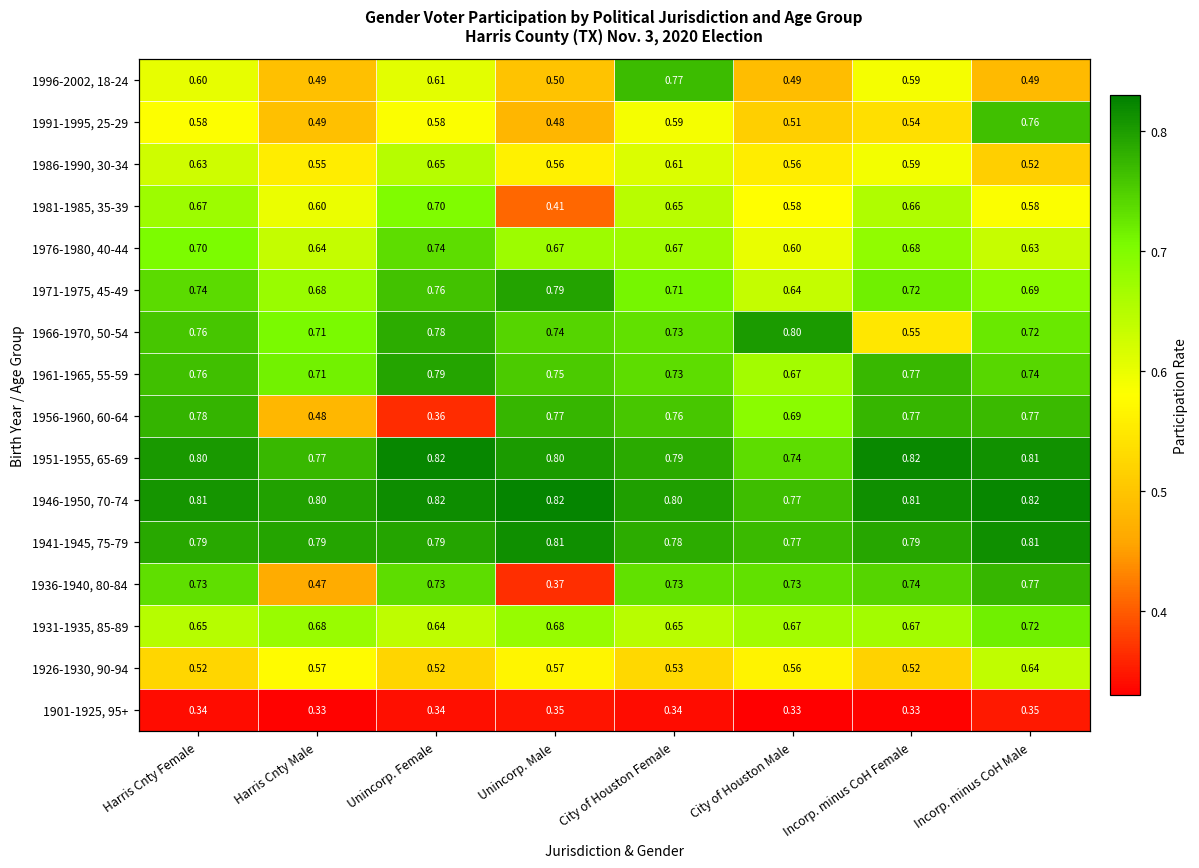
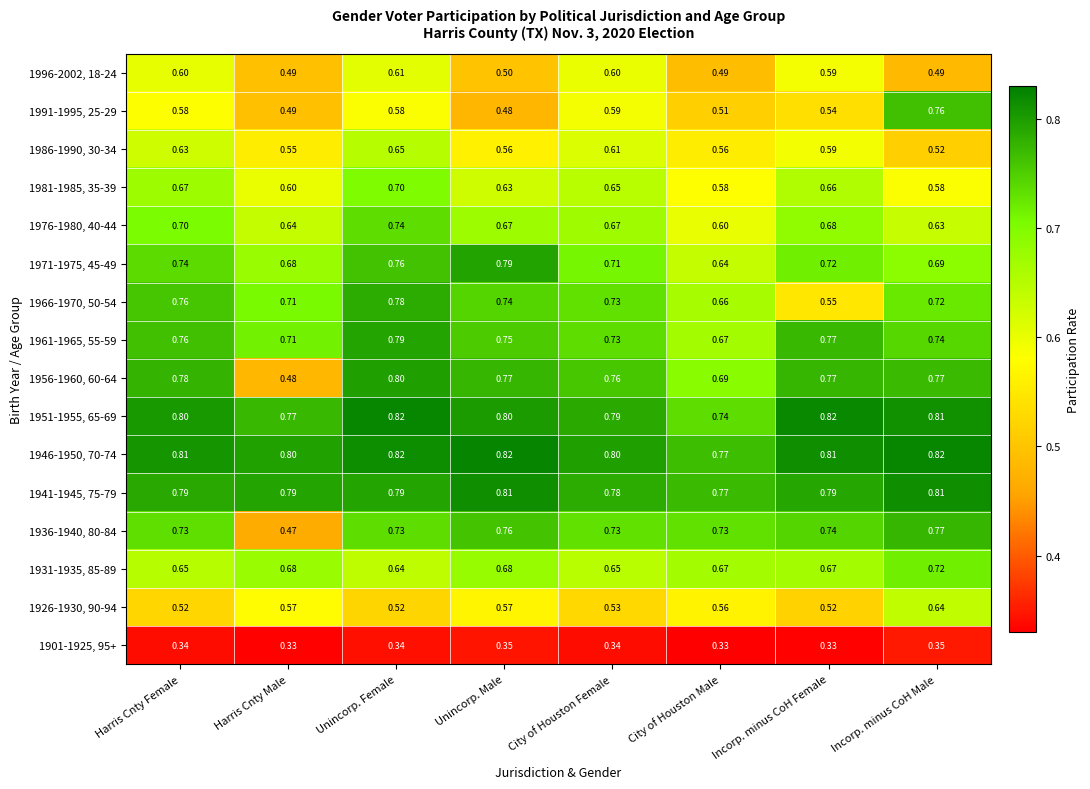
1996-2002, 18-24, City of Houston Female: 0.77 -> 0.60
1981-1985, 35-39, Unincorp. Male: 0.41 -> 0.63
1966-1970, 50-54, City of Houston Male: 0.80 -> 0.66
1956-1960, 60-64, Unincorp. Female: 0.36 -> 0.80
1936-1940, 80-84, Unincorp. Male: 0.37 -> 0.76
